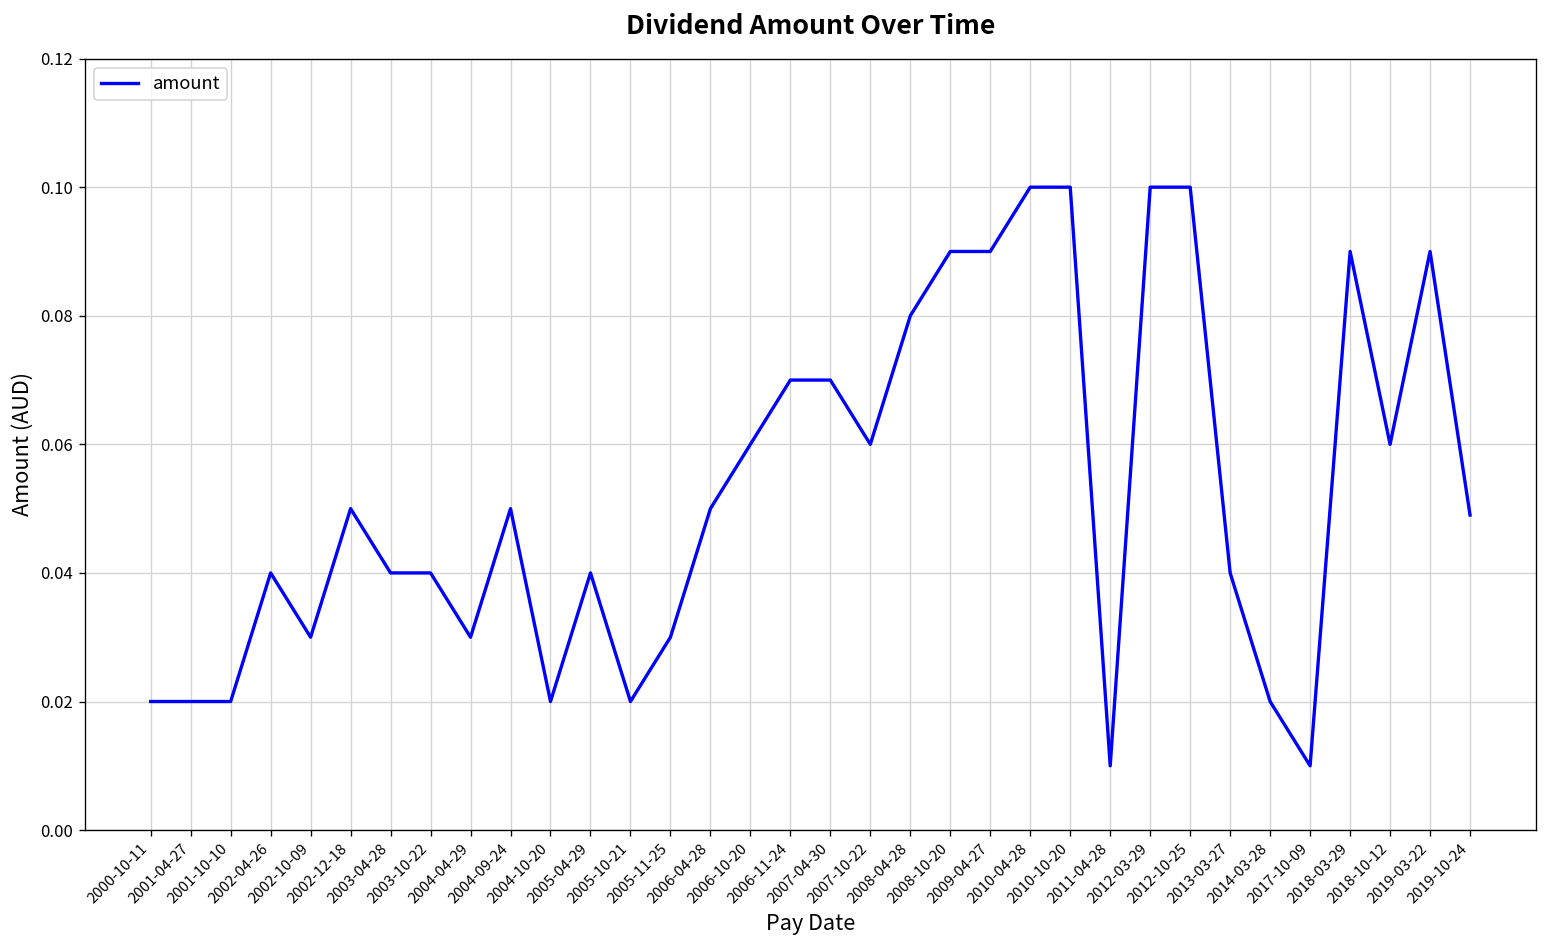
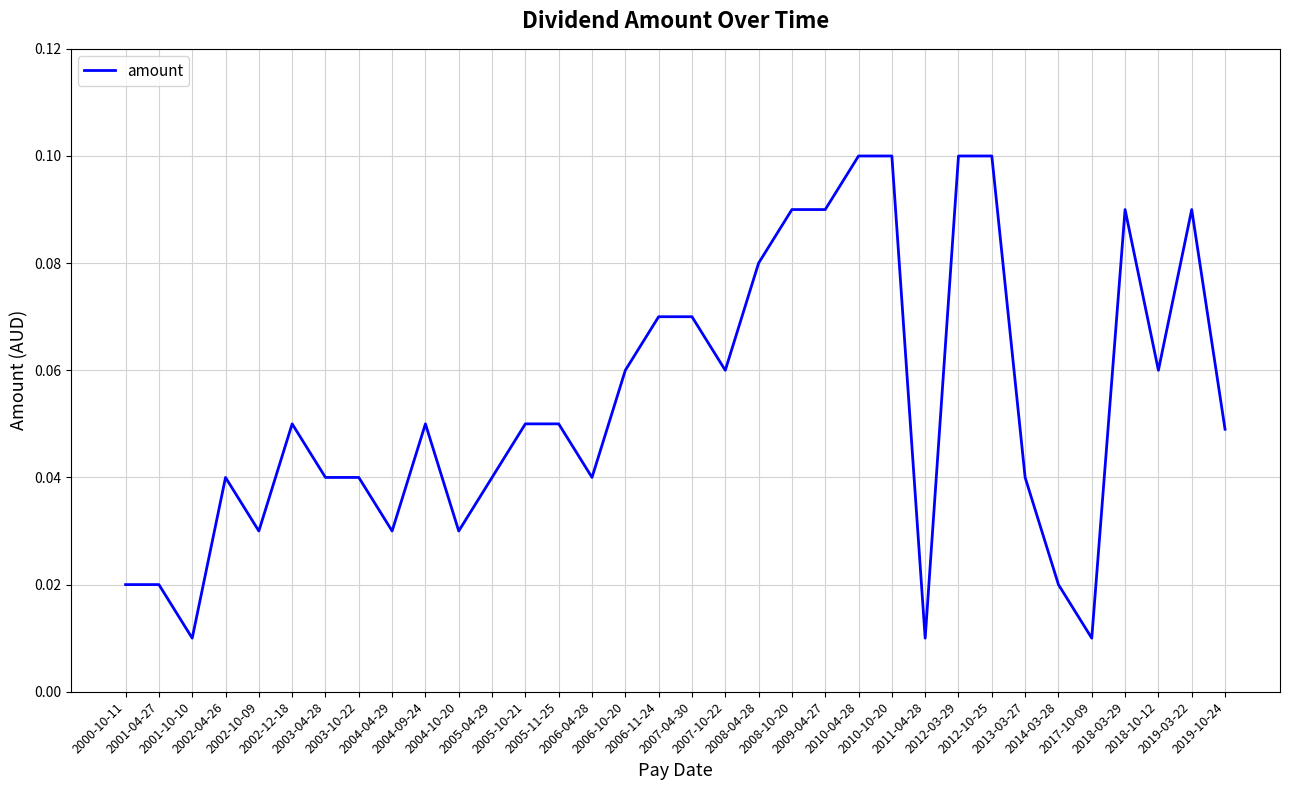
2001-10-10: 0.02 -> 0.01
2004-10-20: 0.02 -> 0.03
2005-10-21: 0.02 -> 0.05
2005-11-25: 0.03 -> 0.05
2006-04-28: 0.05 -> 0.04
